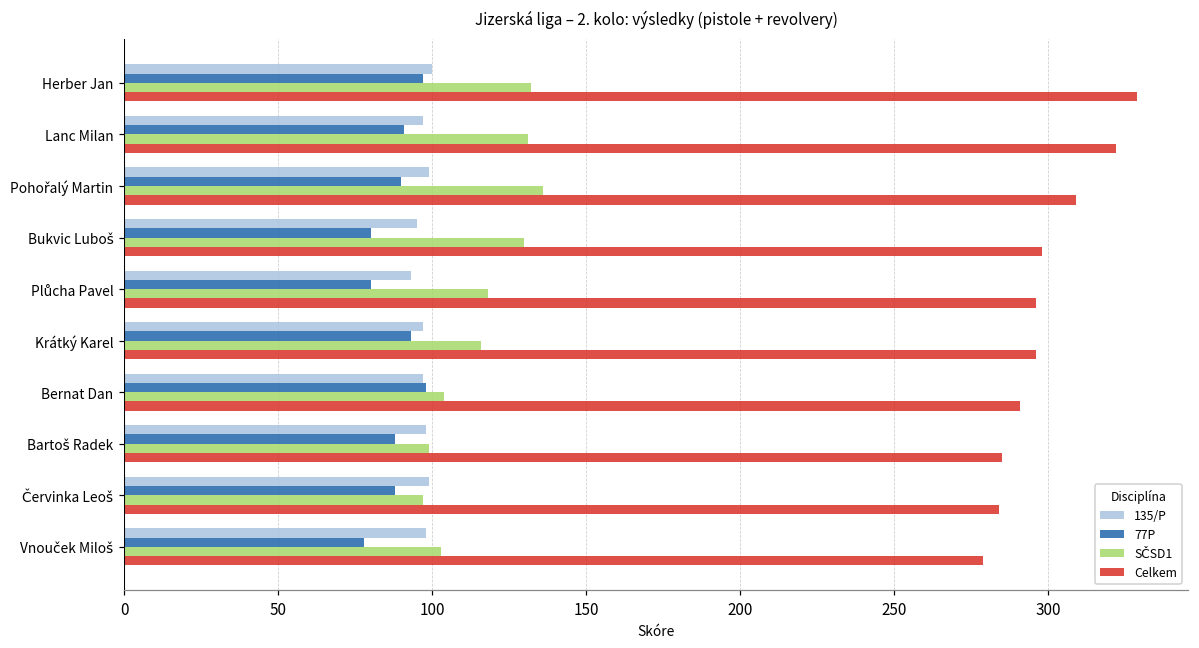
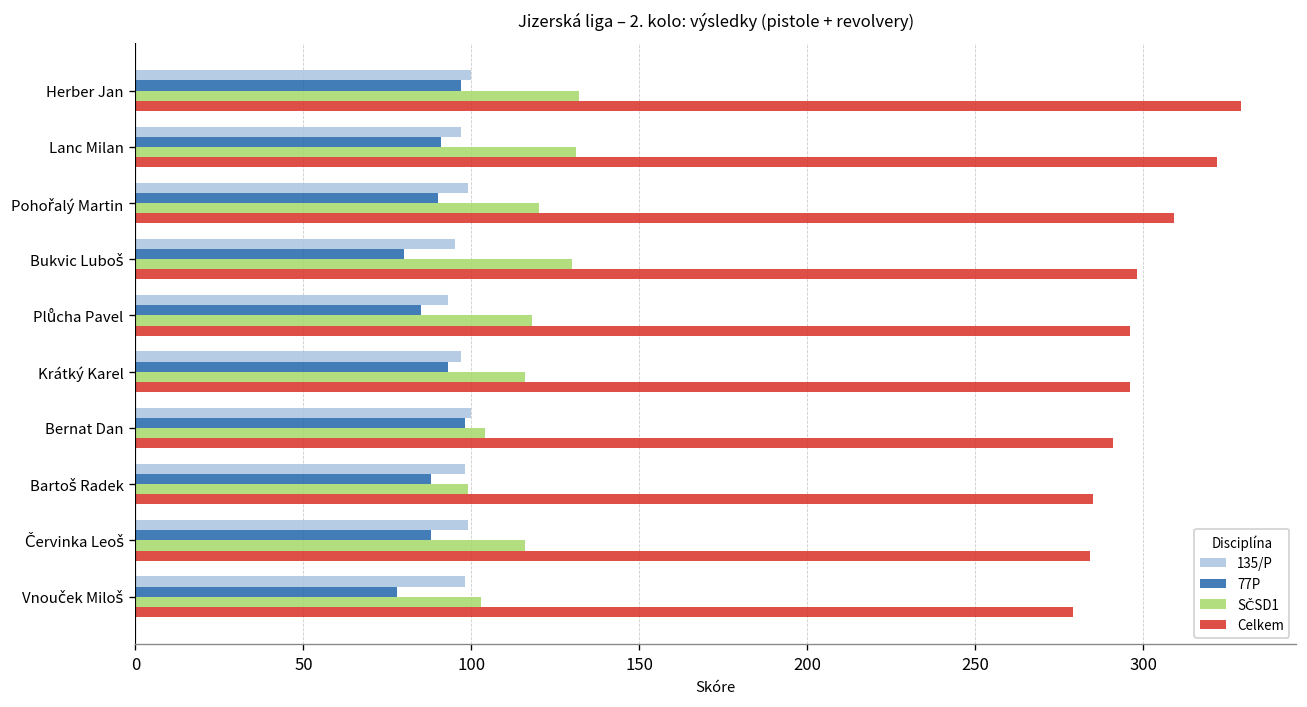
SČSD1, Pohořalý Martin: 136 -> 120
77P, Plůcha Pavel: 80 -> 85
135/P, Bernat Dan: 97 -> 100
SČSD1, Červinka Leoš: 97 -> 116
